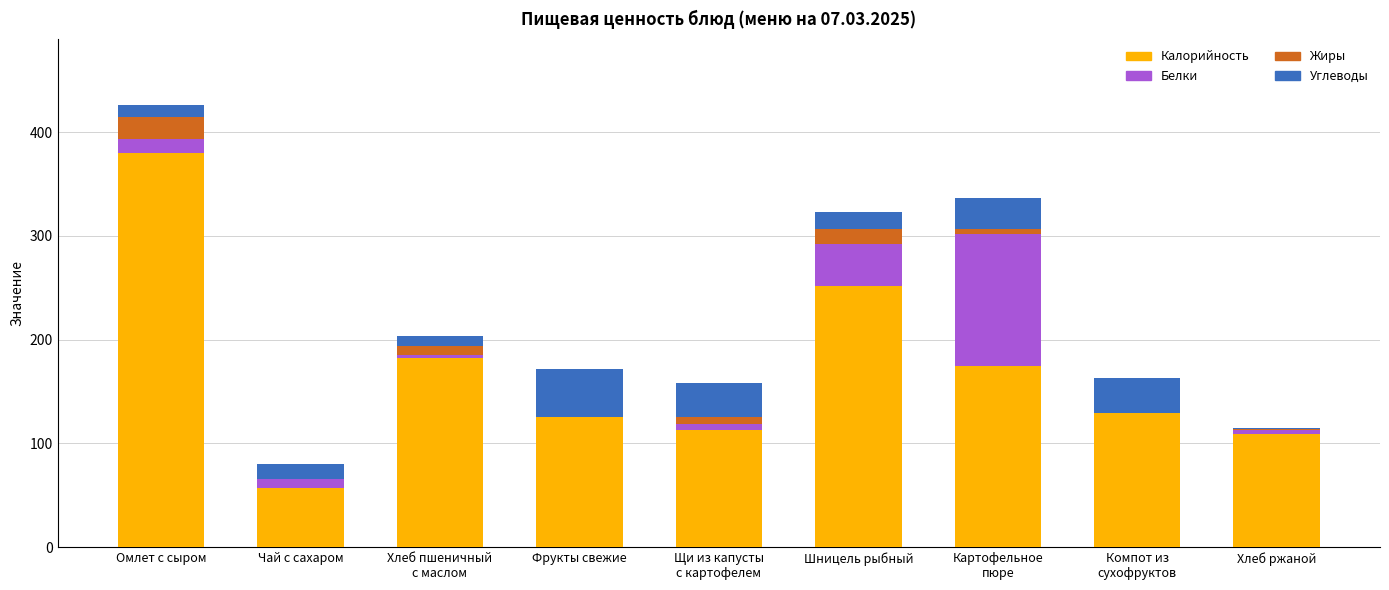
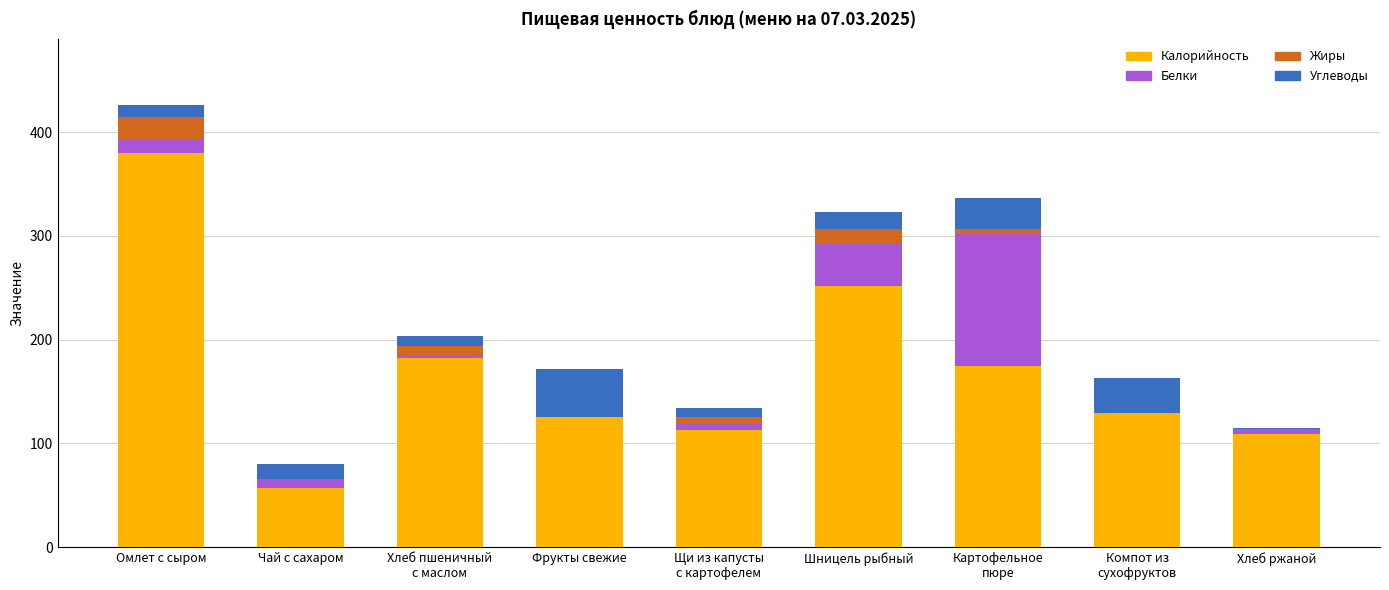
Углеводы, Щи из капусты с картофелем: 33 -> 9
